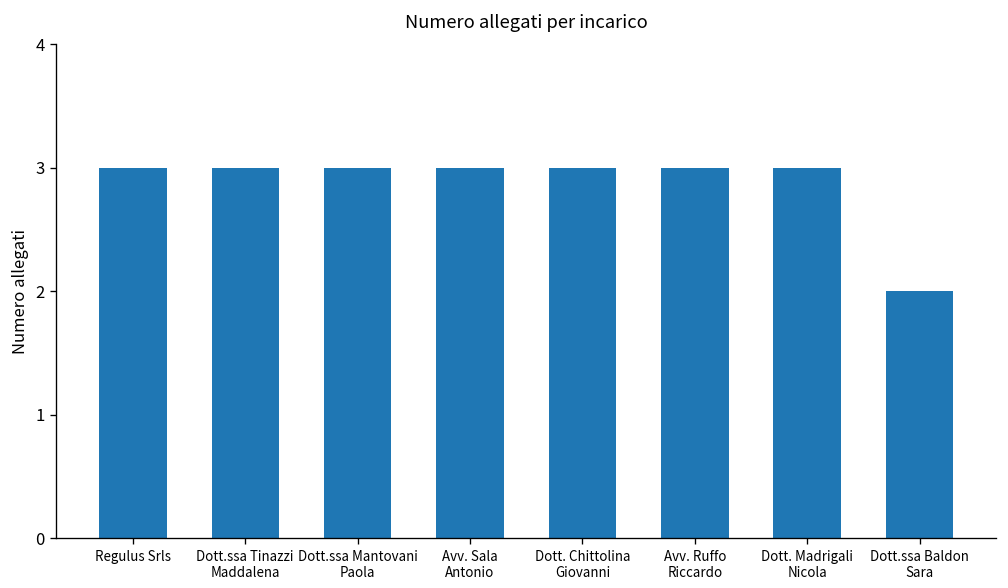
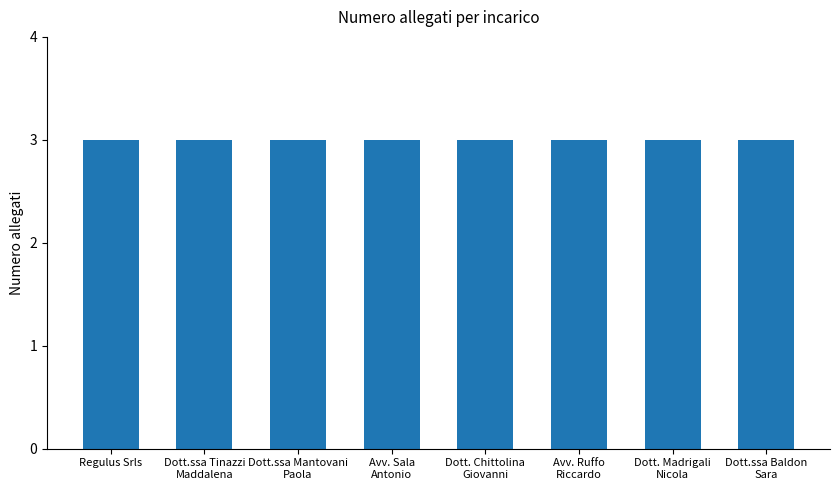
Dott.ssa Baldon Sara: 2 -> 3
